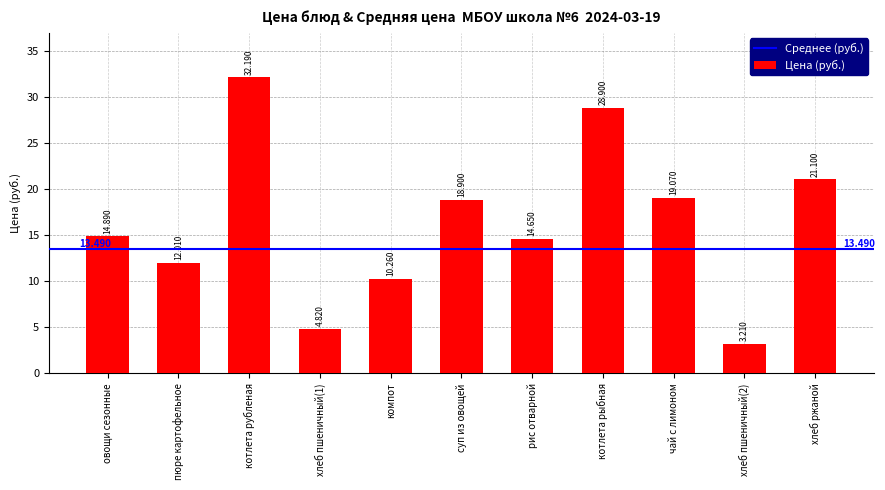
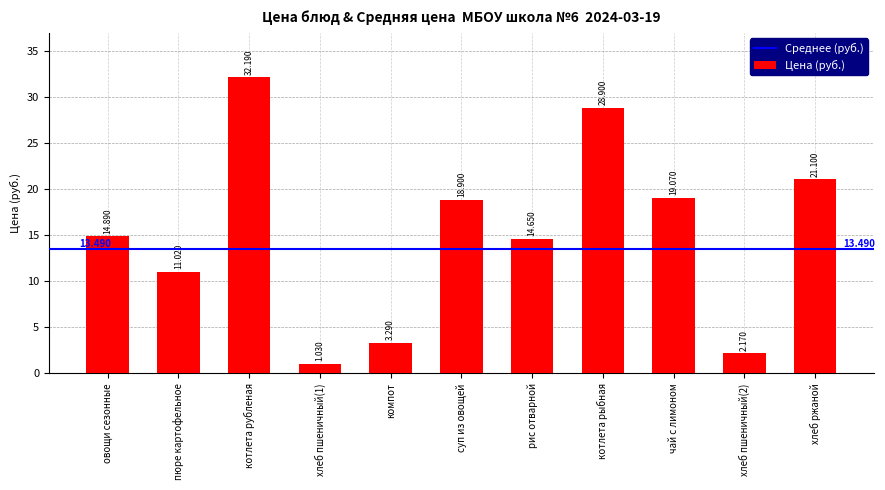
пюре картофельное: 12.010 -> 11.020
хлеб пшеничный(1): 4.820 -> 1.030
компот: 10.260 -> 3.290
хлеб пшеничный(2): 3.210 -> 2.170
